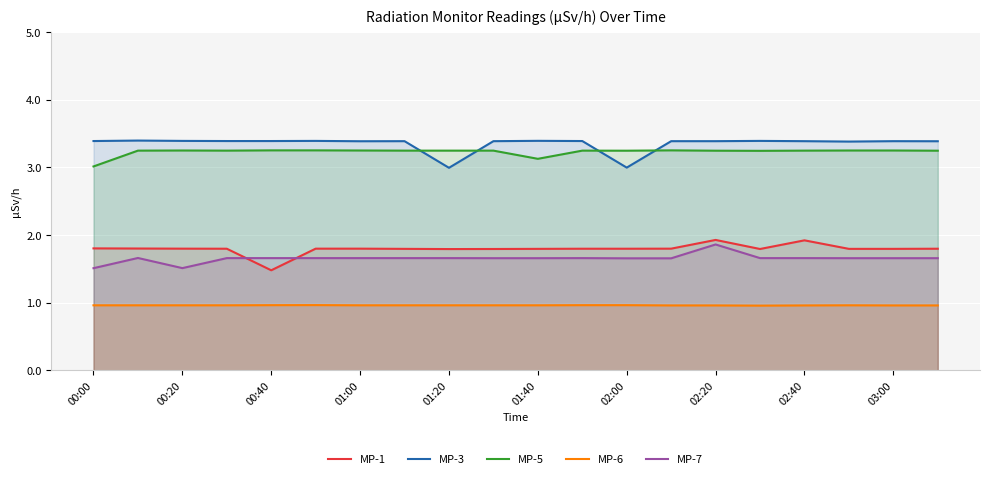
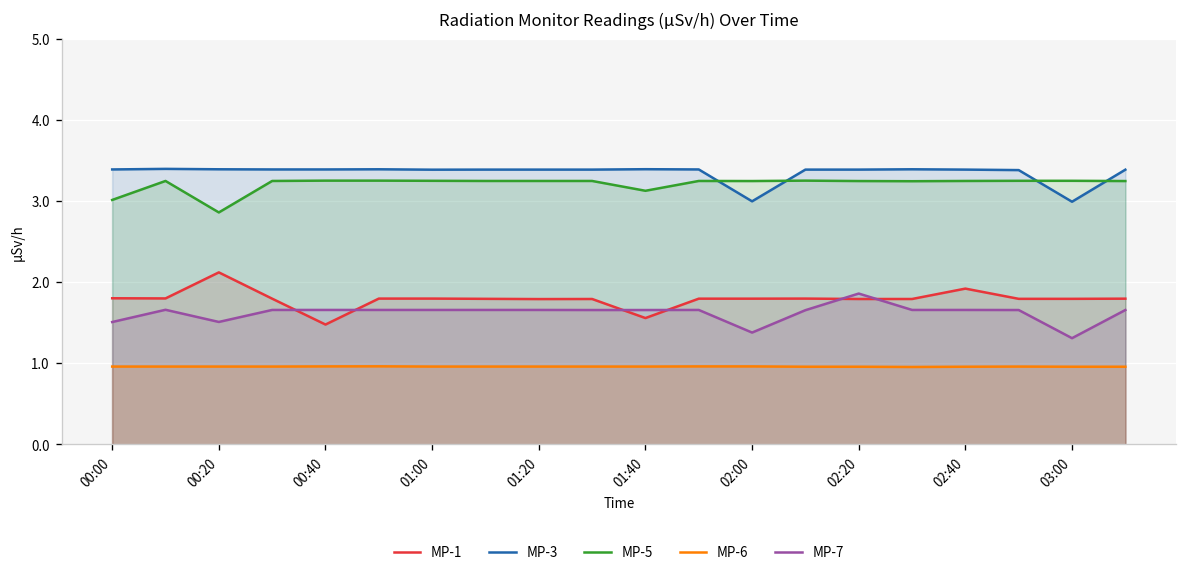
MP-1, 00:20: 1.8 -> 2.1
MP-5, 00:20: 3.3 -> 2.9
MP-3, 01:20: 3.0 -> 3.4
MP-1, 01:40: 1.8 -> 1.6
MP-7, 02:00: 1.7 -> 1.4
MP-1, 02:20: 1.9 -> 1.8
MP-3, 03:00: 3.4 -> 3.0
MP-7, 03:00: 1.7 -> 1.3
